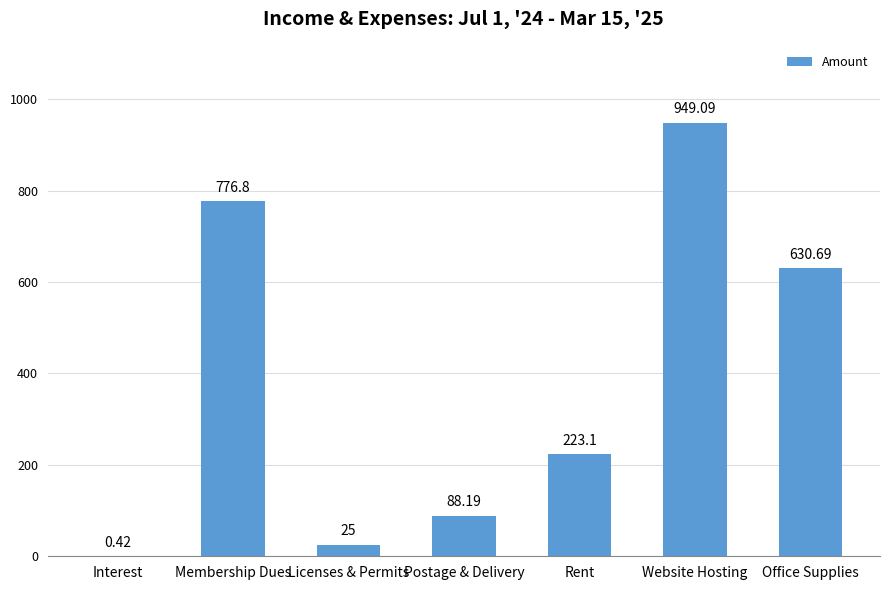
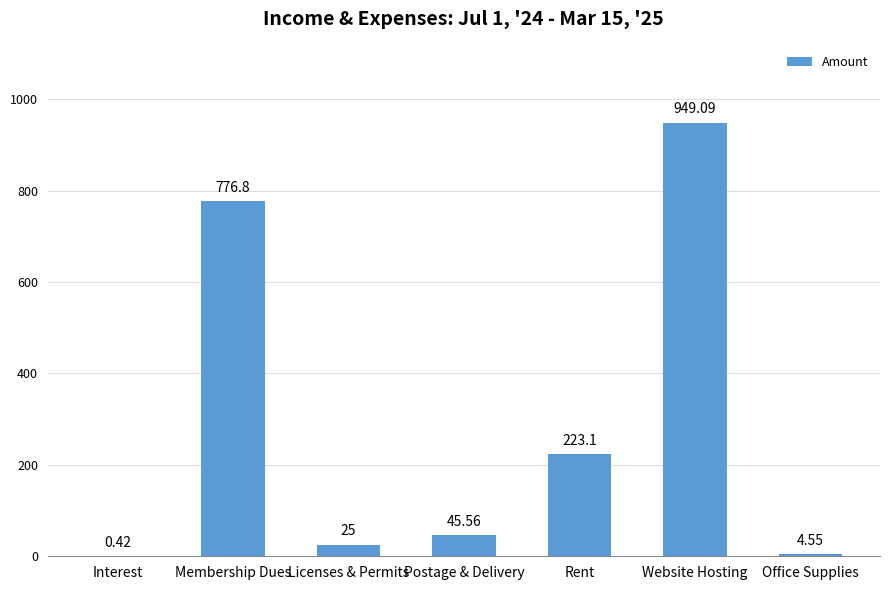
Postage & Delivery: 88.19 -> 45.56
Office Supplies: 630.69 -> 4.55
